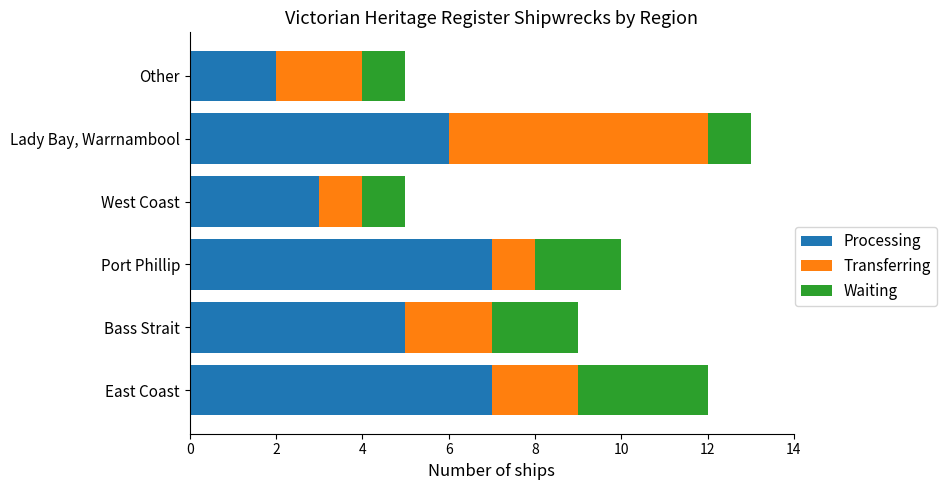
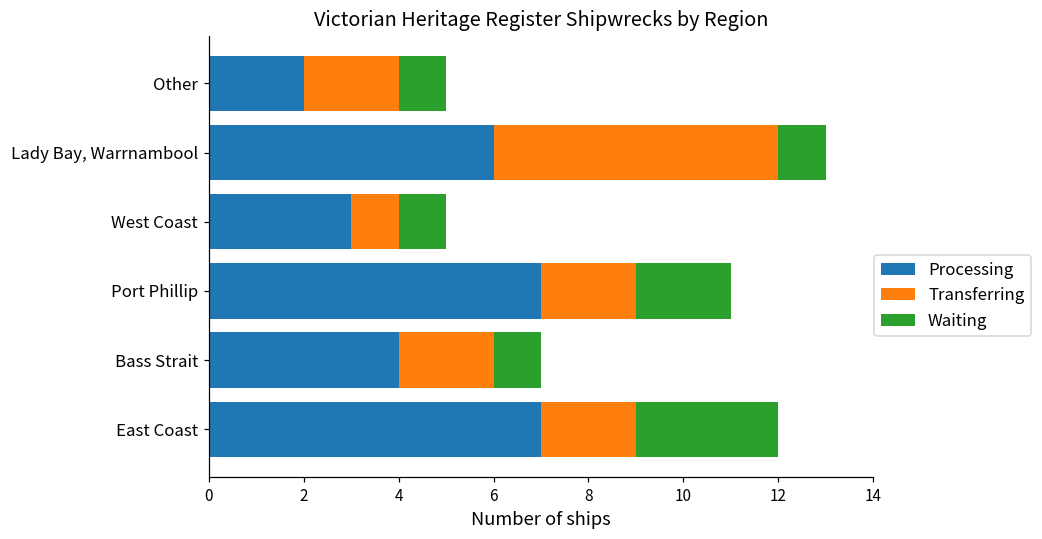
Transferring, Port Phillip: 1 -> 2
Processing, Bass Strait: 5 -> 4
Waiting, Bass Strait: 2 -> 1
